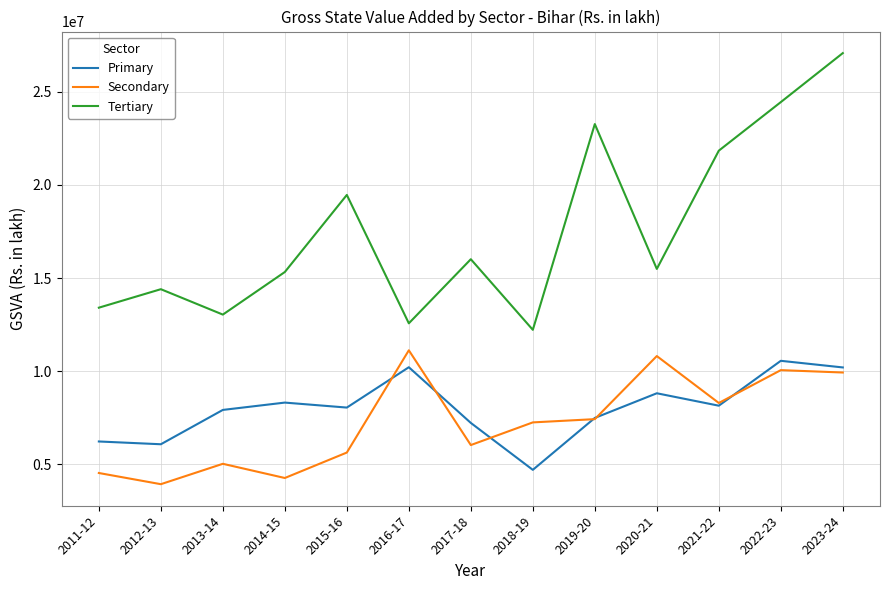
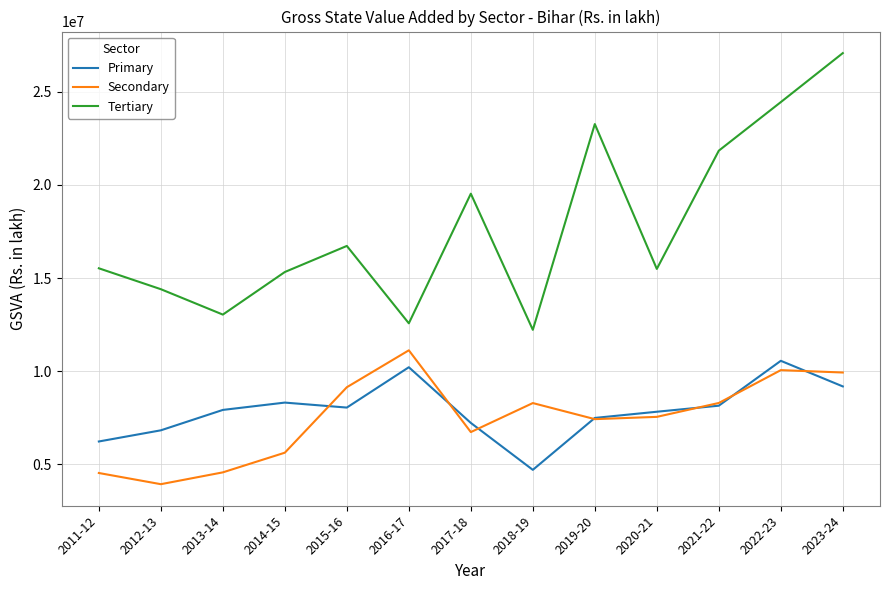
Tertiary, 2011-12: 13400000 -> 15500000
Primary, 2012-13: 6100000 -> 6800000
Secondary, 2013-14: 5000000 -> 4600000
Secondary, 2014-15: 4300000 -> 5600000
Secondary, 2015-16: 5600000 -> 9100000
Tertiary, 2015-16: 19500000 -> 16700000
Secondary, 2017-18: 6000000 -> 6700000
Tertiary, 2017-18: 16000000 -> 19500000
Secondary, 2018-19: 7300000 -> 8300000
Primary, 2020-21: 8800000 -> 7800000
Secondary, 2020-21: 10800000 -> 7500000
Primary, 2023-24: 10200000 -> 9200000
